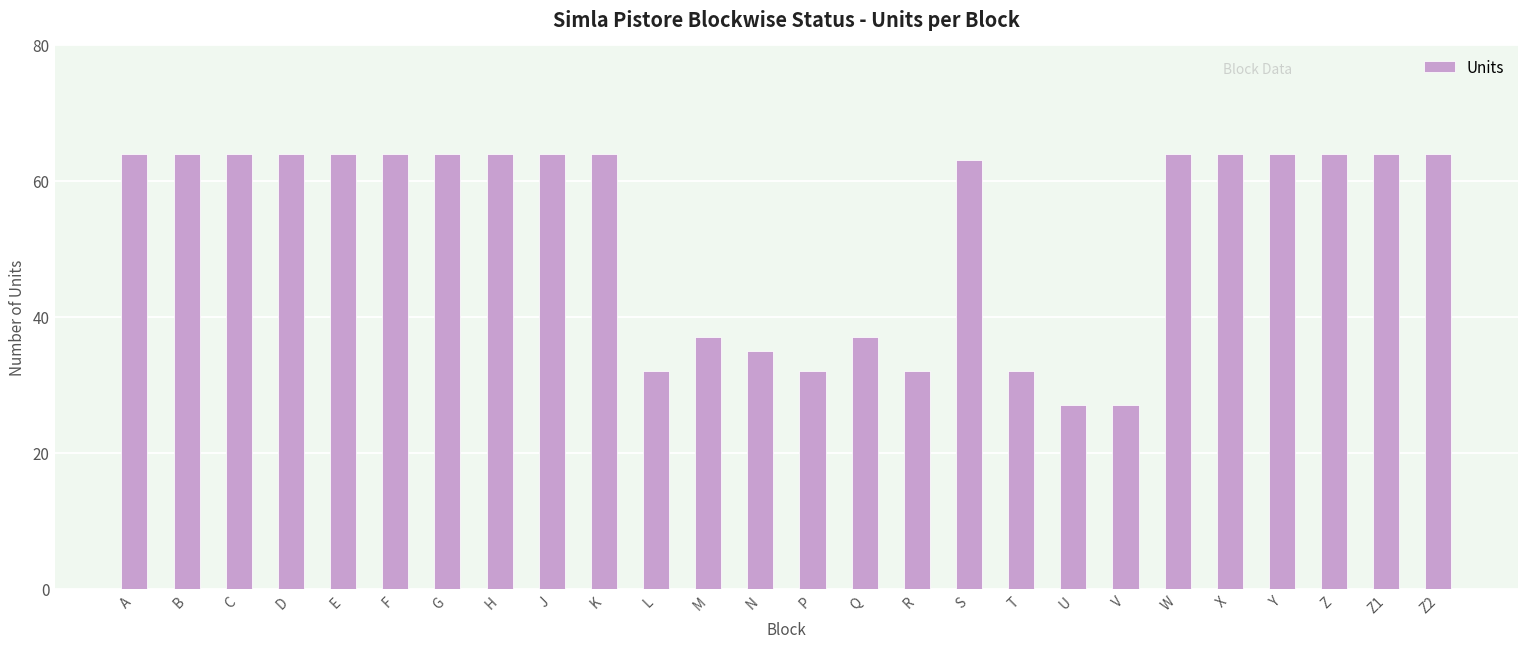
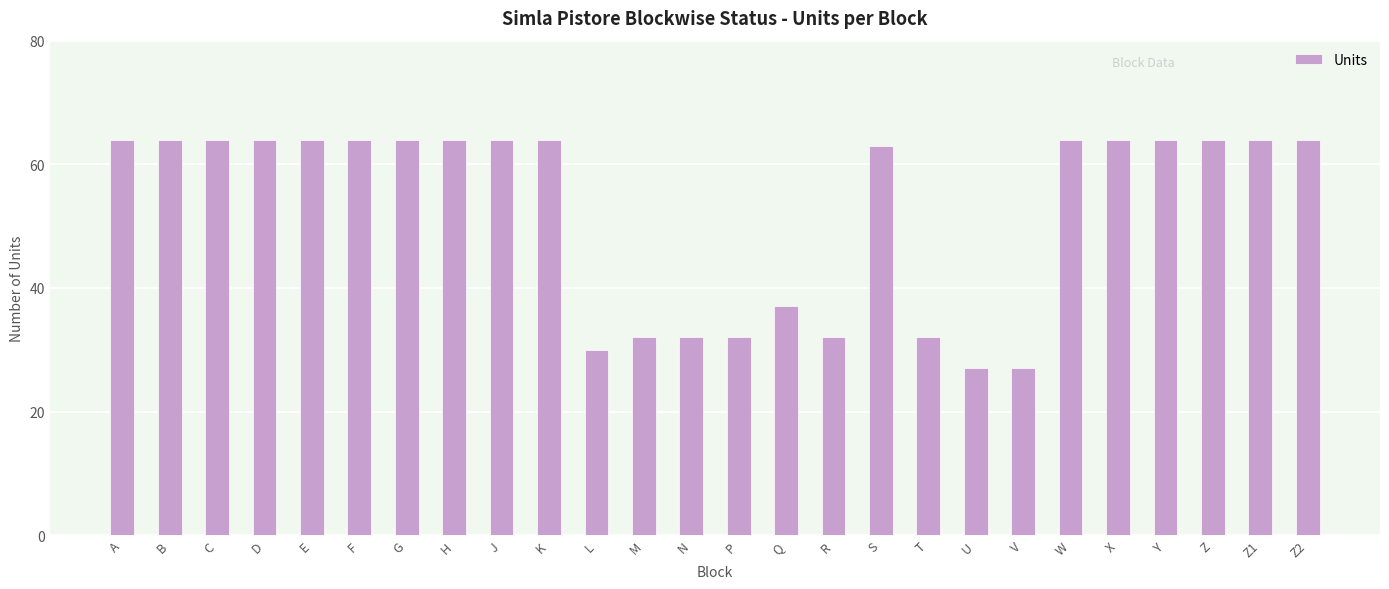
L: 32 -> 30
M: 37 -> 32
N: 35 -> 32
